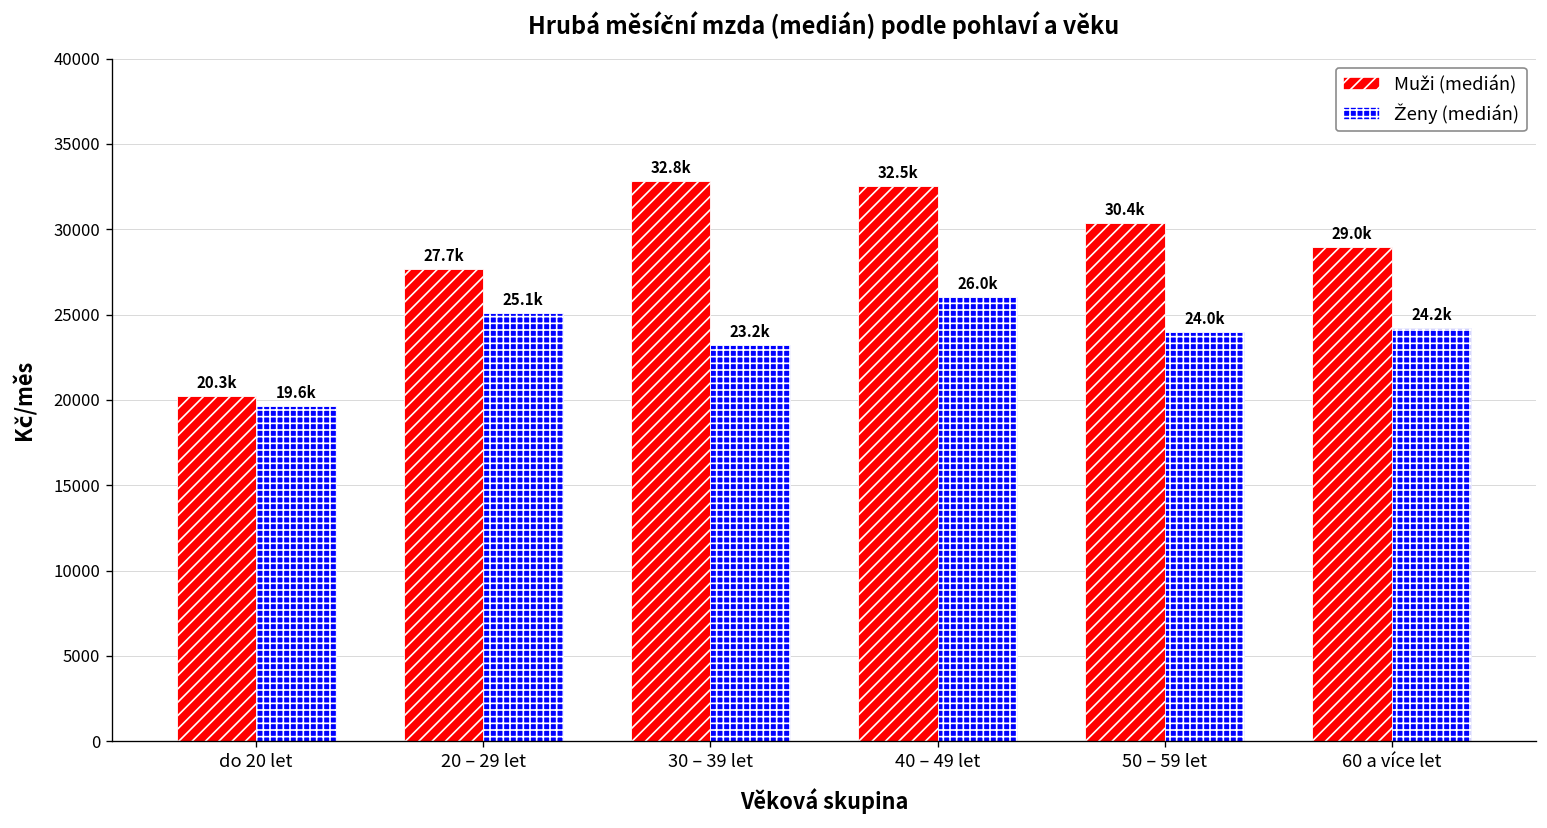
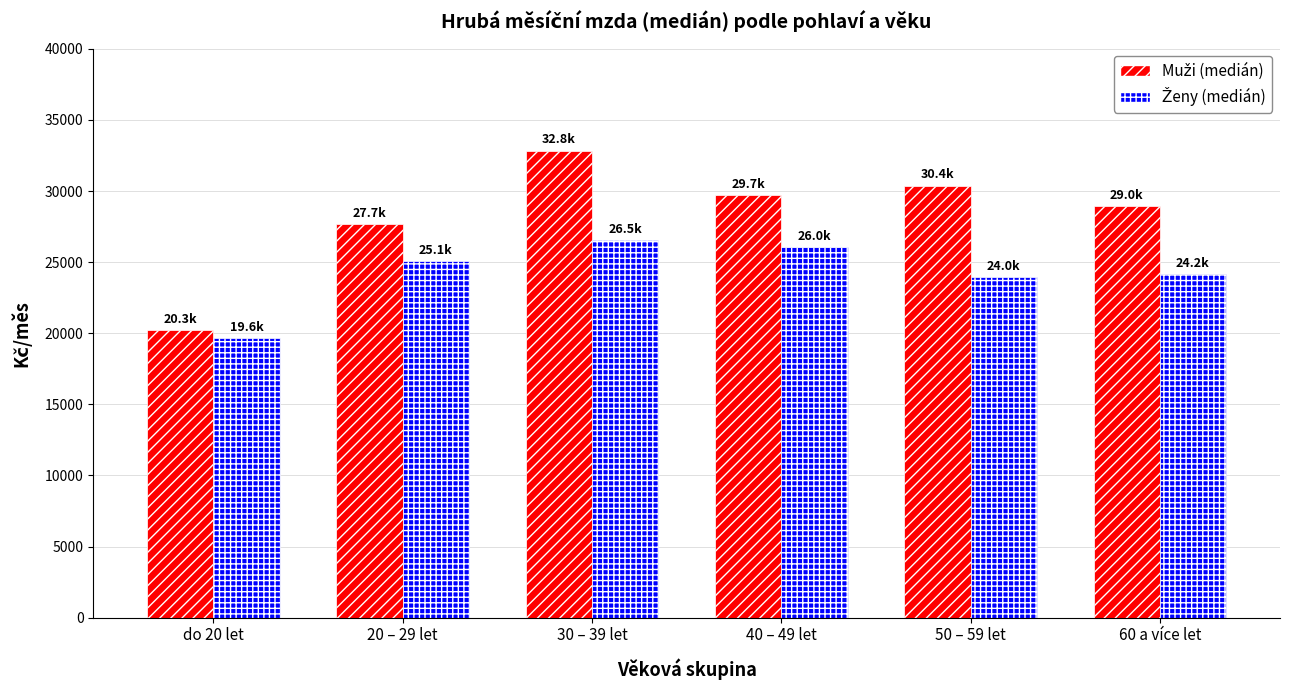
Ženy (medián), 30 – 39 let: 23.2k -> 26.5k
Muži (medián), 40 – 49 let: 32.5k -> 29.7k
